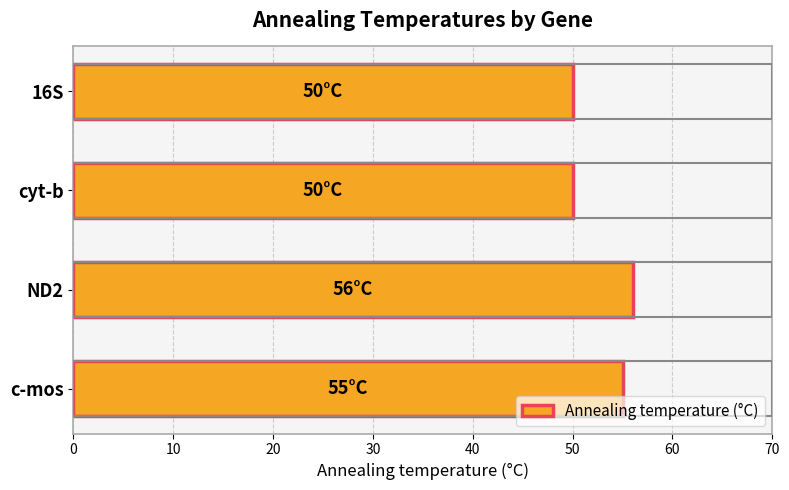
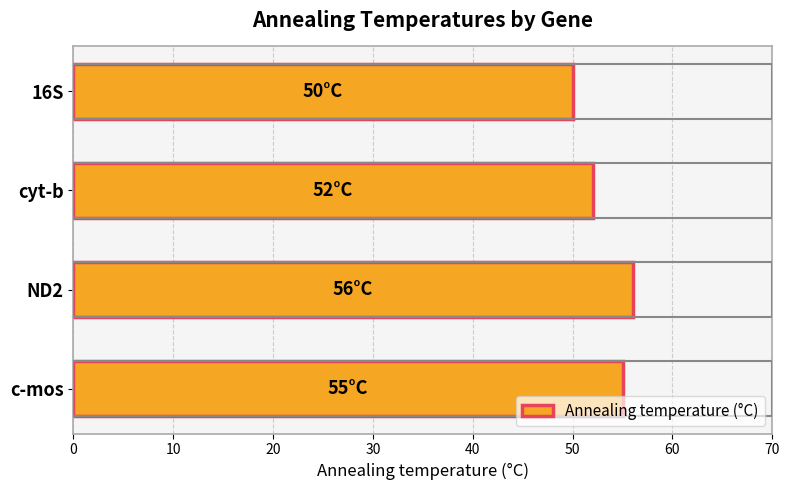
cyt-b: 50°C -> 52°C
